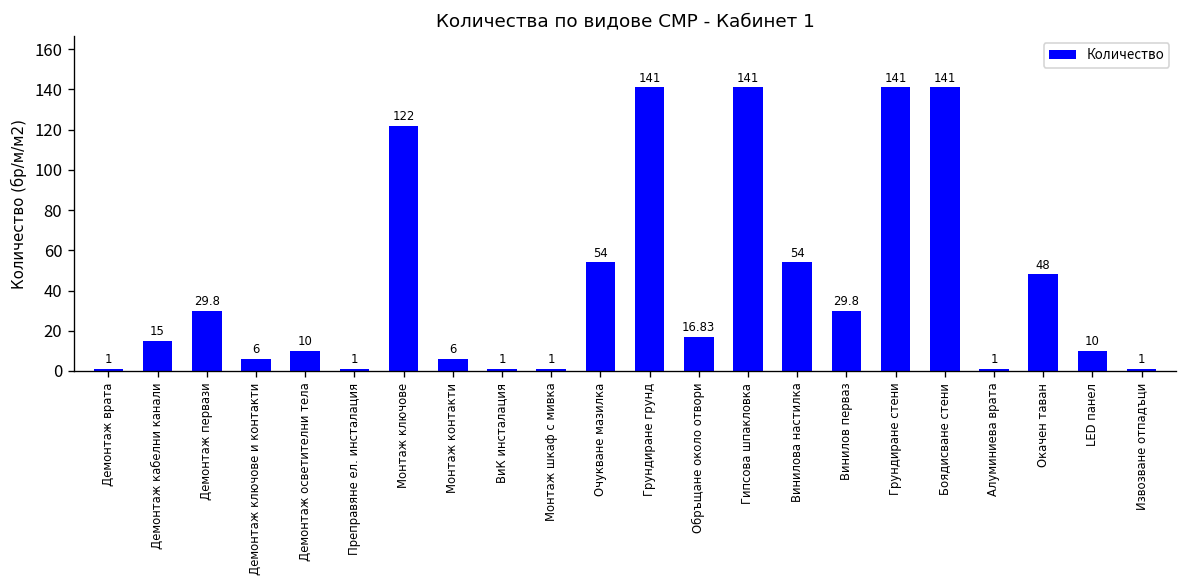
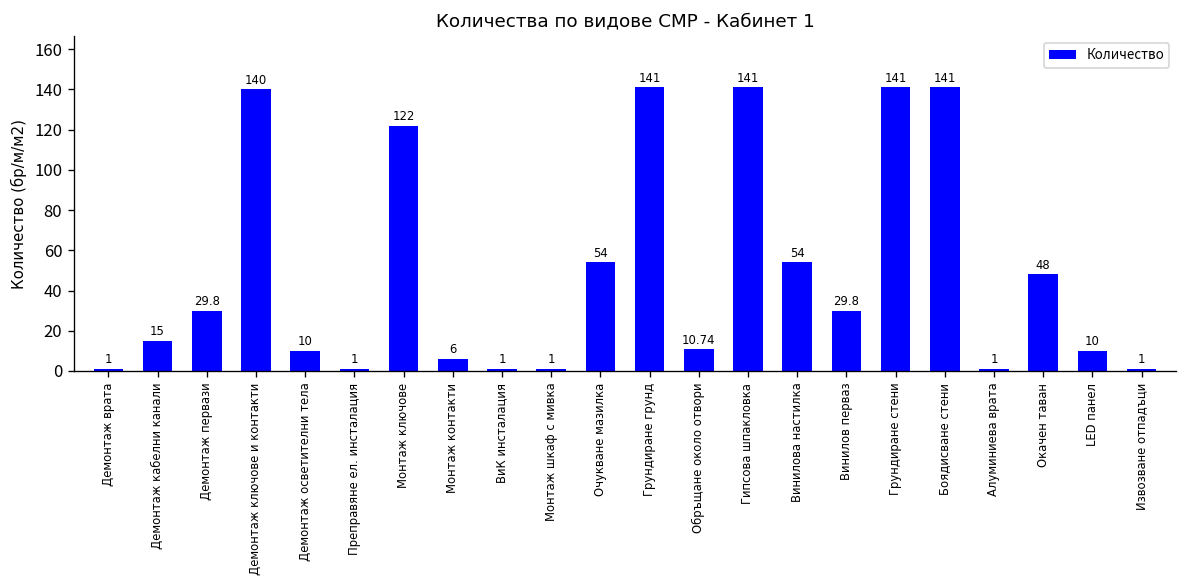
Демонтаж ключове и контакти: 6 -> 140
Обръщане около отвори: 16.83 -> 10.74
